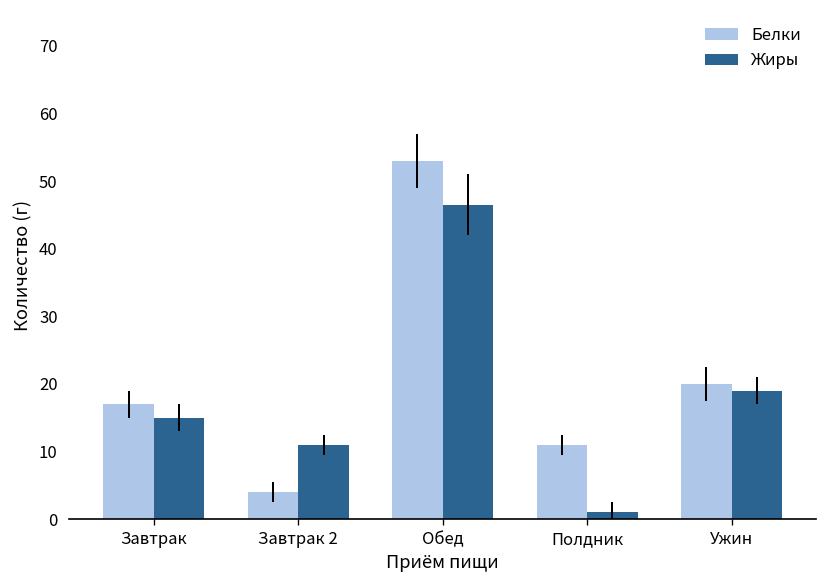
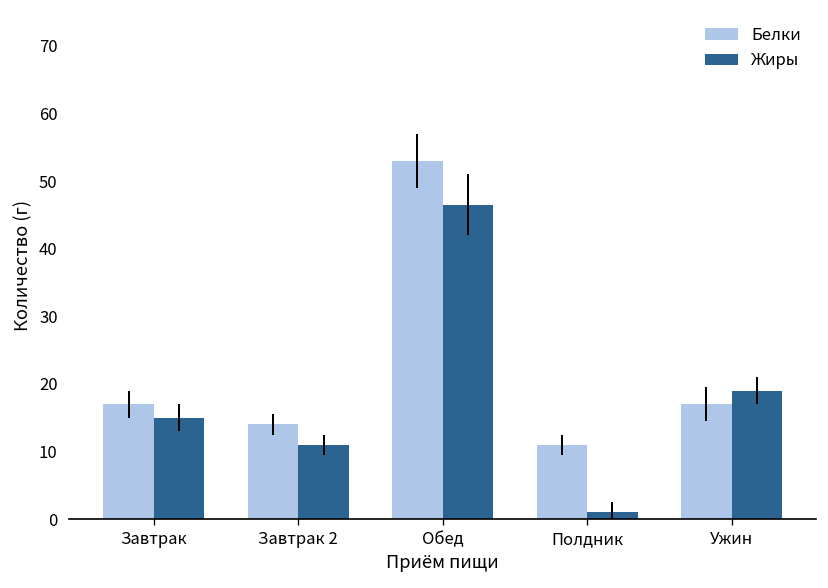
Белки, Завтрак 2: 4 -> 14
Белки, Ужин: 20 -> 17
